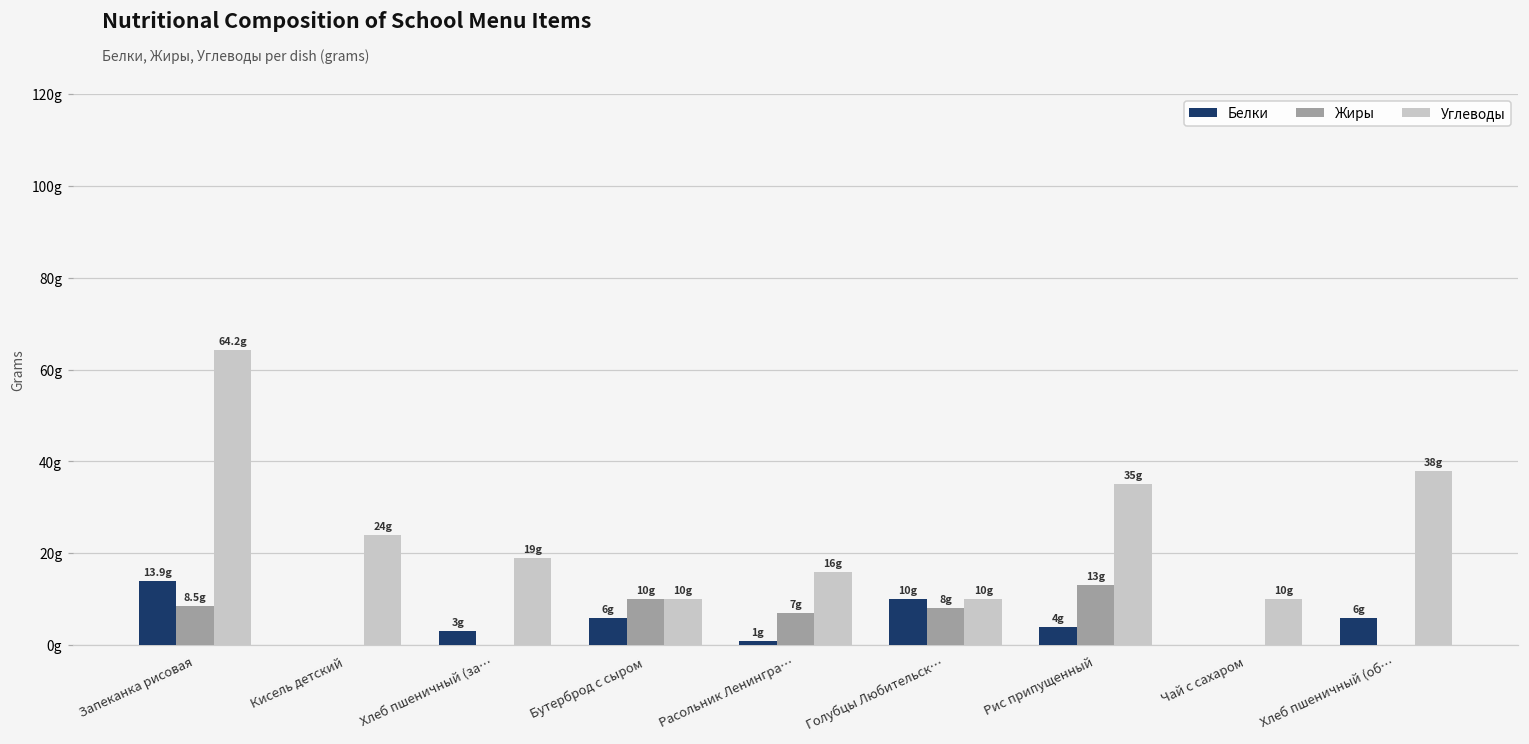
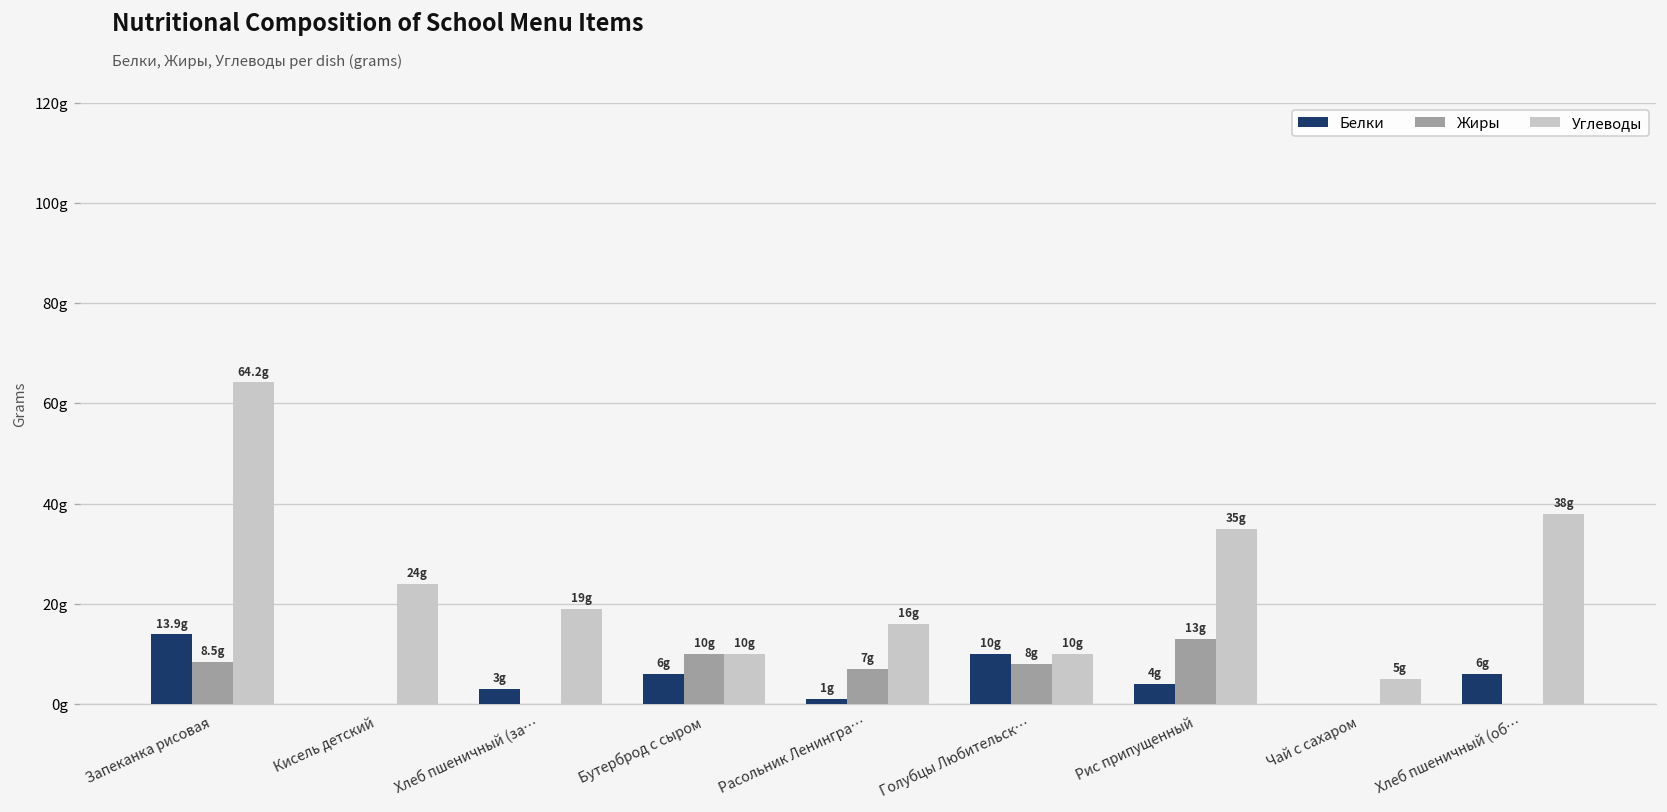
Углеводы, Чай с сахаром: 10g -> 5g
